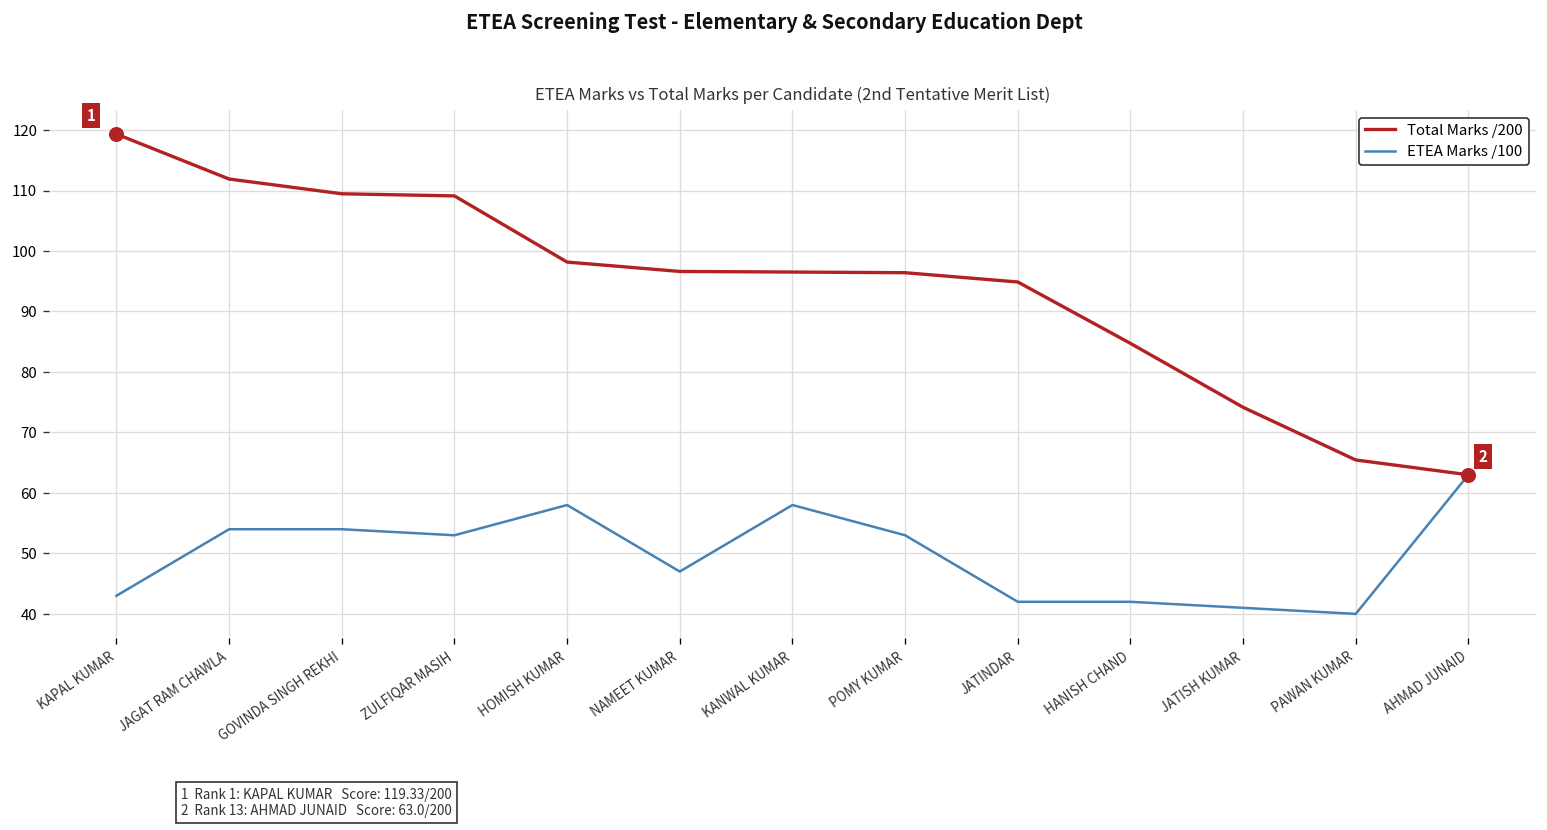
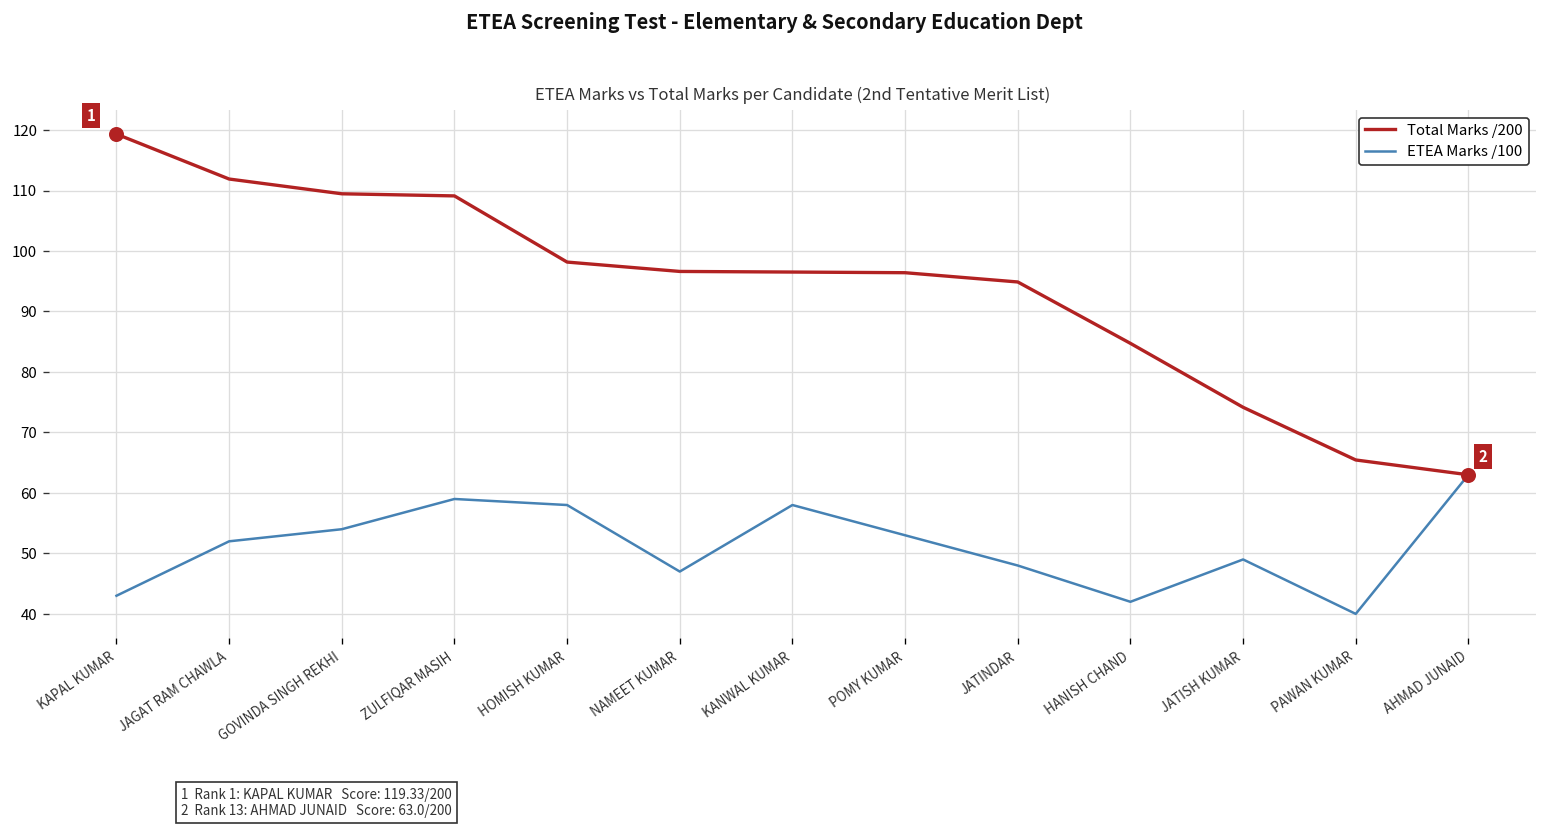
ETEA Marks /100, JAGAT RAM CHAWLA: 54 -> 52
ETEA Marks /100, ZULFIQAR MASIH: 53 -> 59
ETEA Marks /100, JATINDAR: 42 -> 48
ETEA Marks /100, JATISH KUMAR: 41 -> 49
